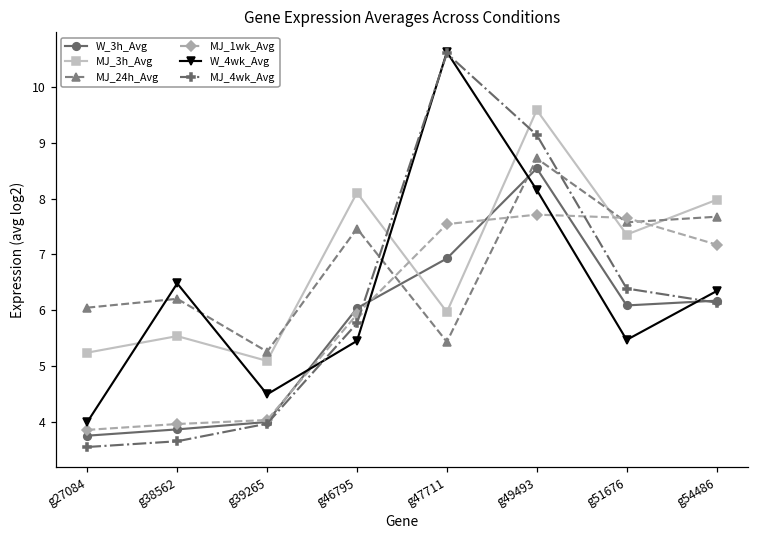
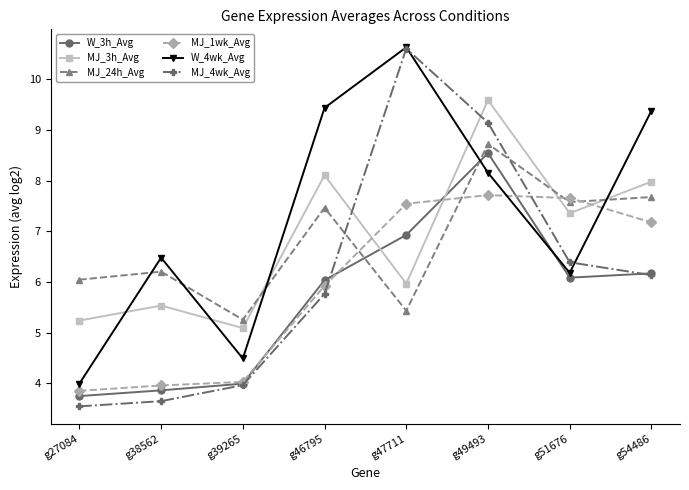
W_4wk_Avg, g46795: 5.4 -> 9.4
W_4wk_Avg, g51676: 5.5 -> 6.2
W_4wk_Avg, g54486: 6.3 -> 9.4
